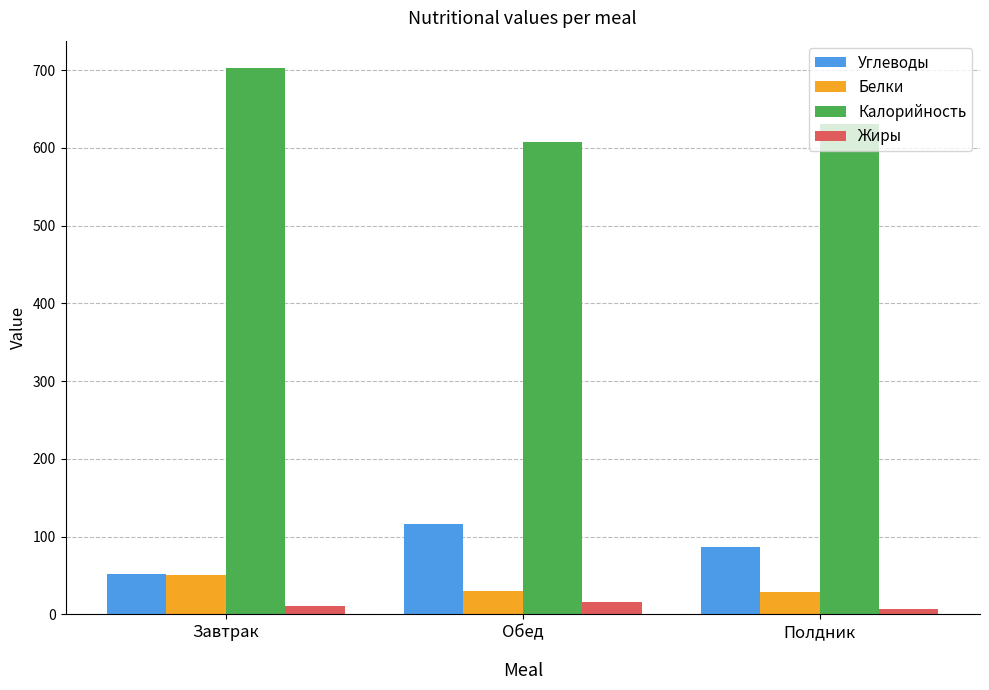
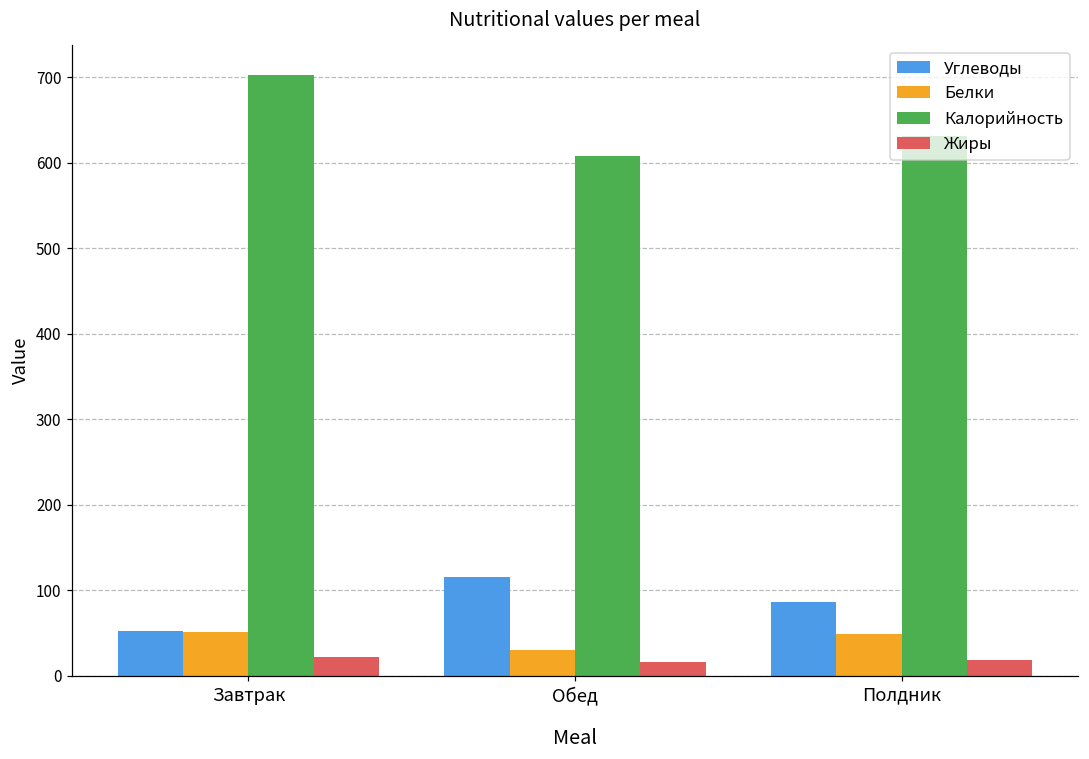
Жиры, Завтрак: 10 -> 20
Белки, Полдник: 30 -> 50
Жиры, Полдник: 10 -> 20
